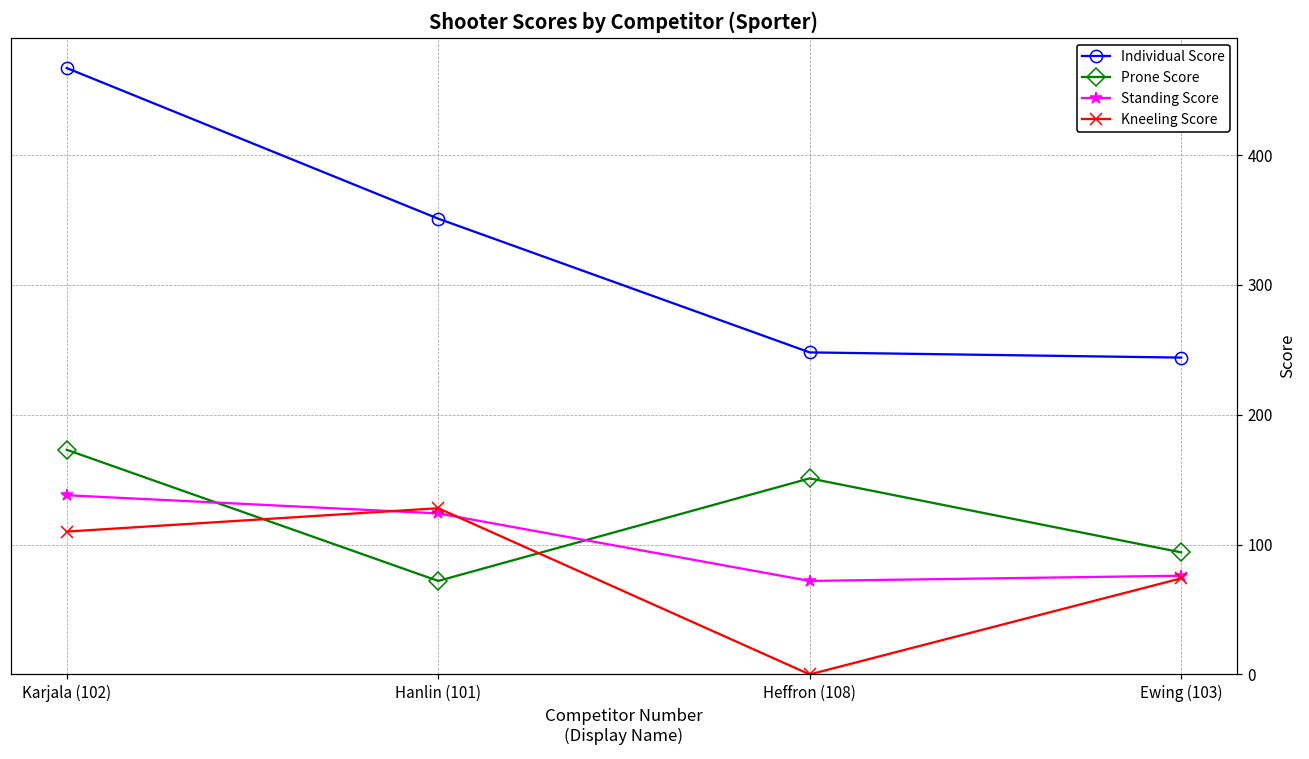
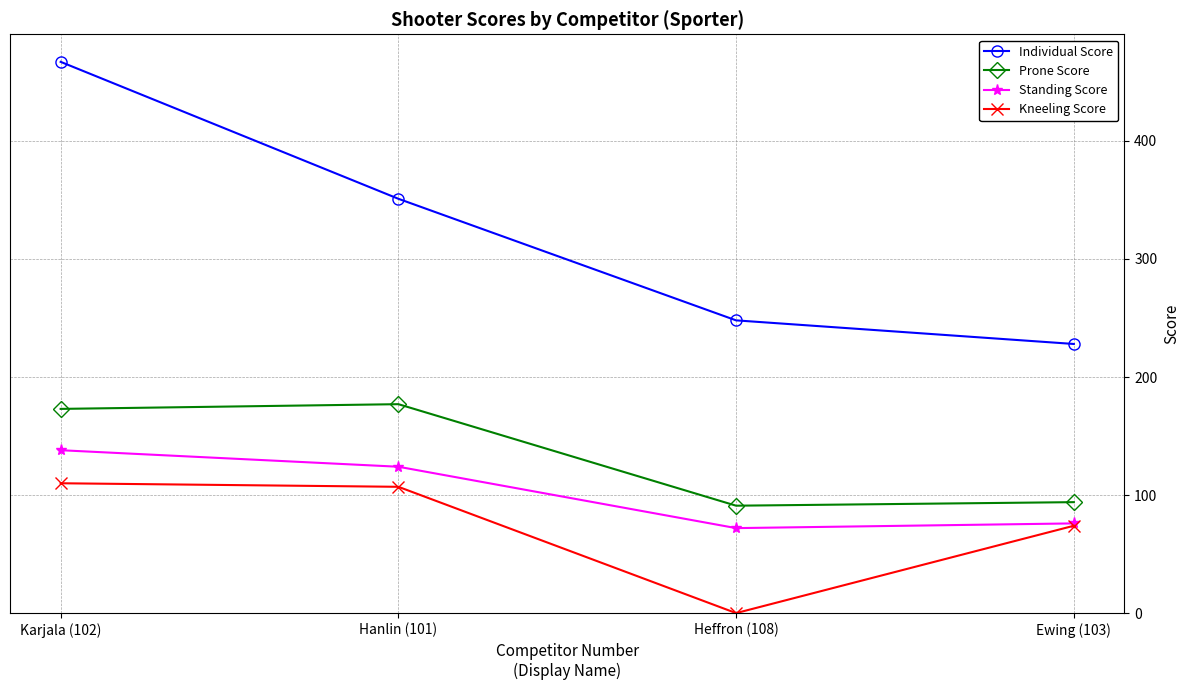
Prone Score, Hanlin (101): 72 -> 177
Kneeling Score, Hanlin (101): 128 -> 107
Prone Score, Heffron (108): 151 -> 91
Individual Score, Ewing (103): 244 -> 228
